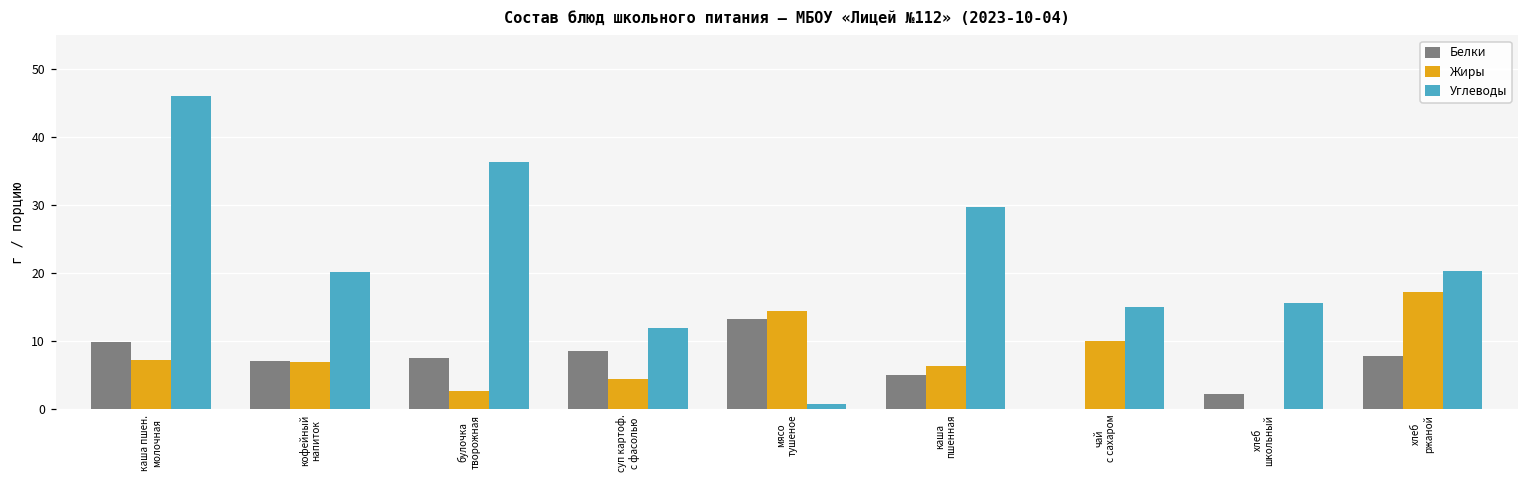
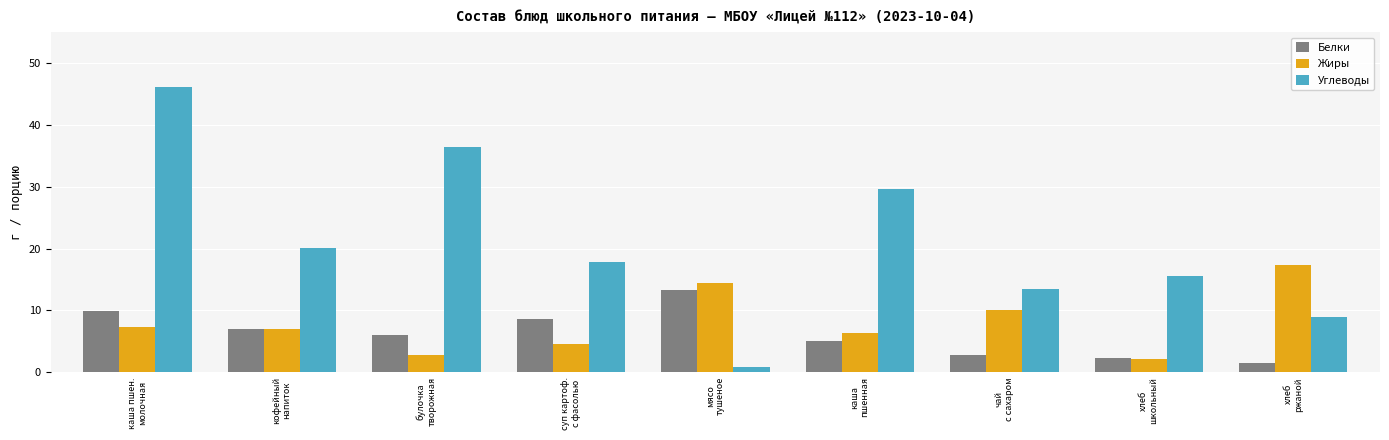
Белки, булочка творожная: 8 -> 6
Углеводы, суп картоф. с фасолью: 12 -> 18
Белки, чай с сахаром: 0 -> 3
Углеводы, чай с сахаром: 15 -> 14
Жиры, хлеб школьный: 0 -> 2
Белки, хлеб ржаной: 8 -> 1
Углеводы, хлеб ржаной: 20 -> 9
